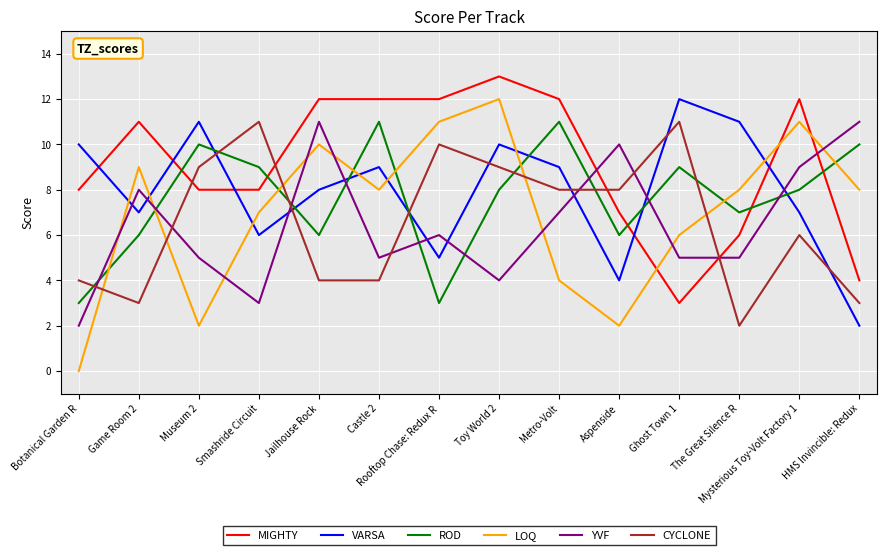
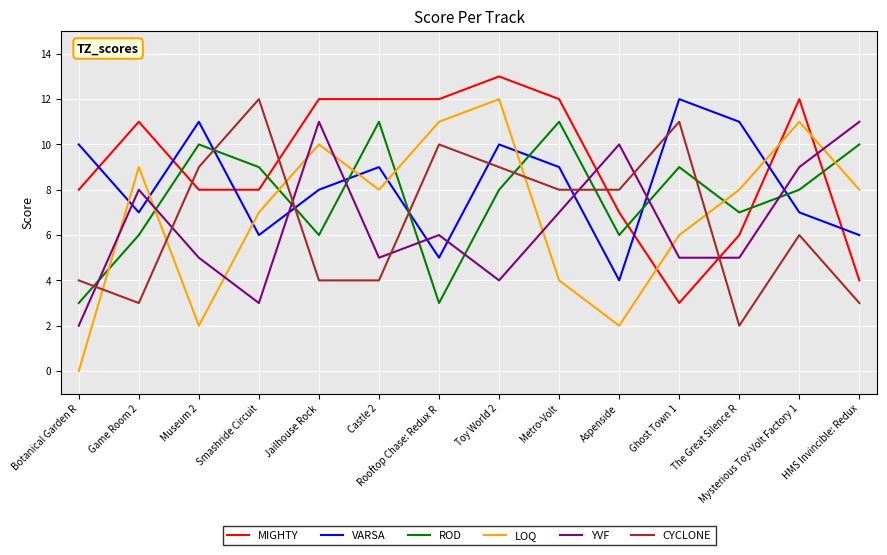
CYCLONE, Smashride Circuit: 11 -> 12
VARSA, HMS Invincible: Redux: 2 -> 6
